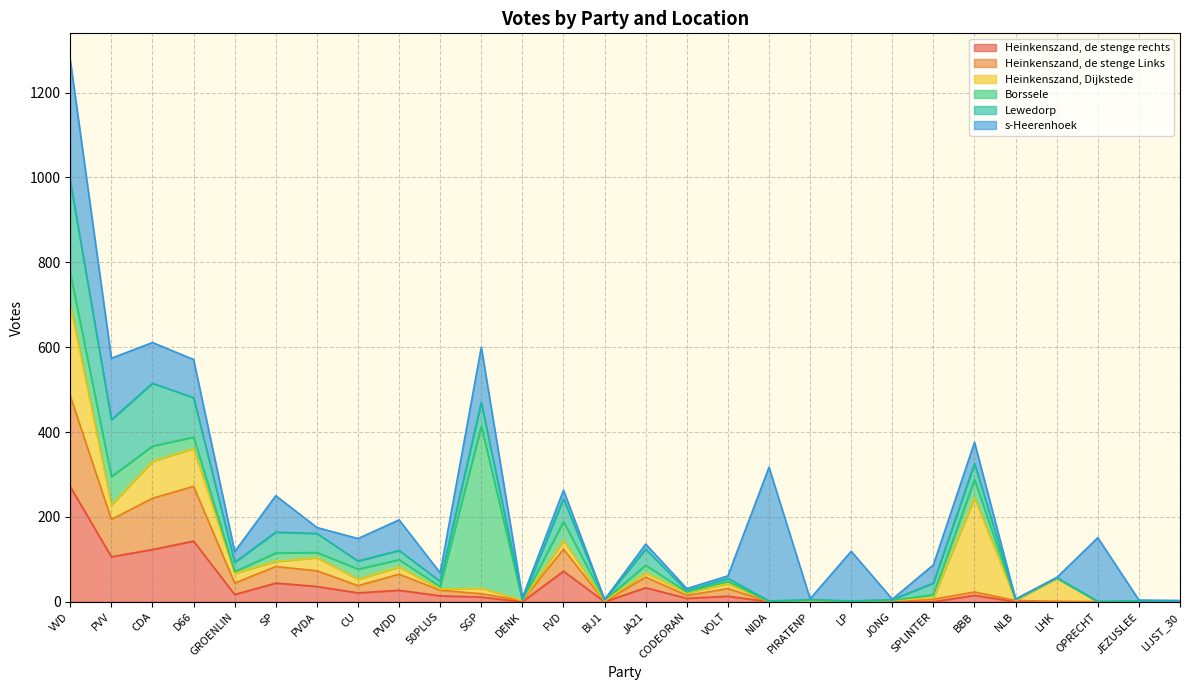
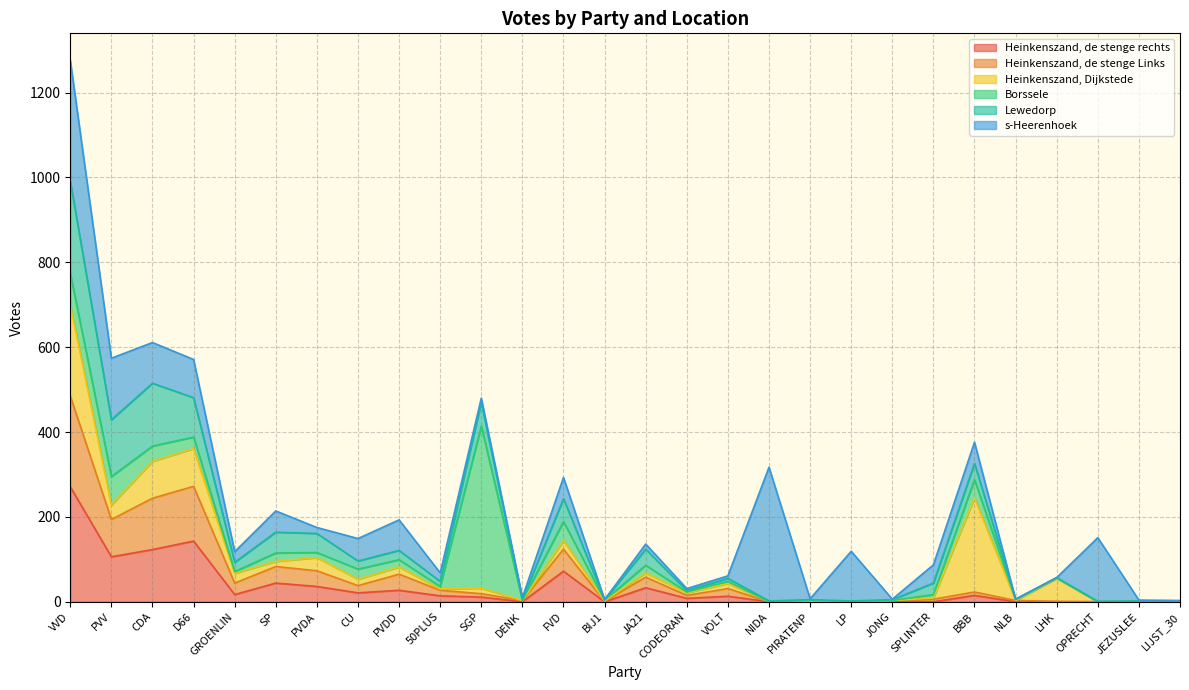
s-Heerenhoek, SP: 90 -> 50
s-Heerenhoek, SGP: 130 -> 10
s-Heerenhoek, FVD: 20 -> 50
